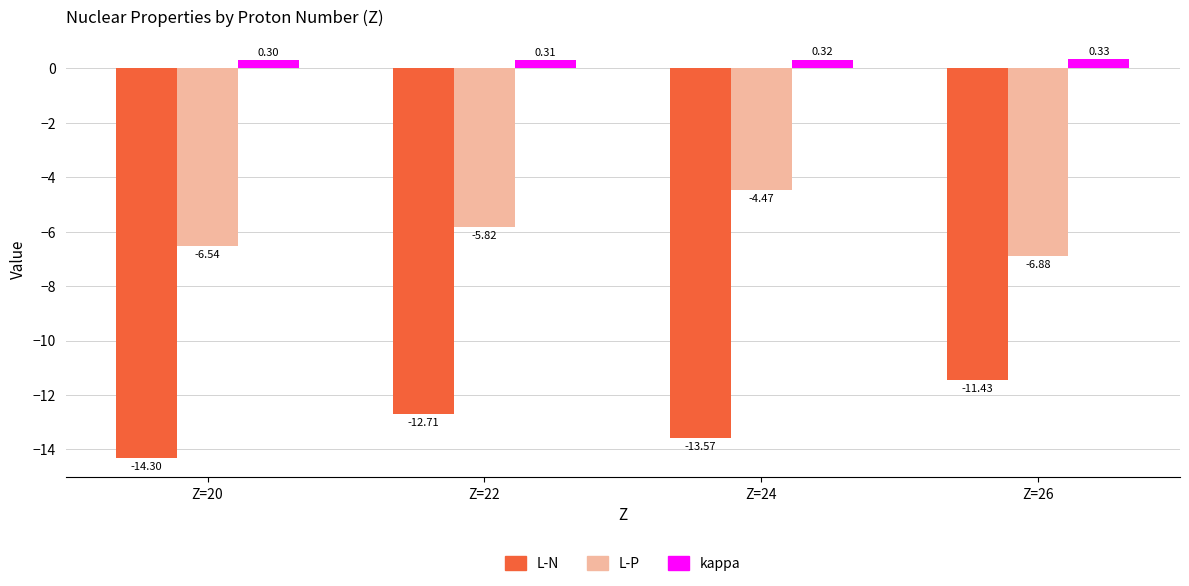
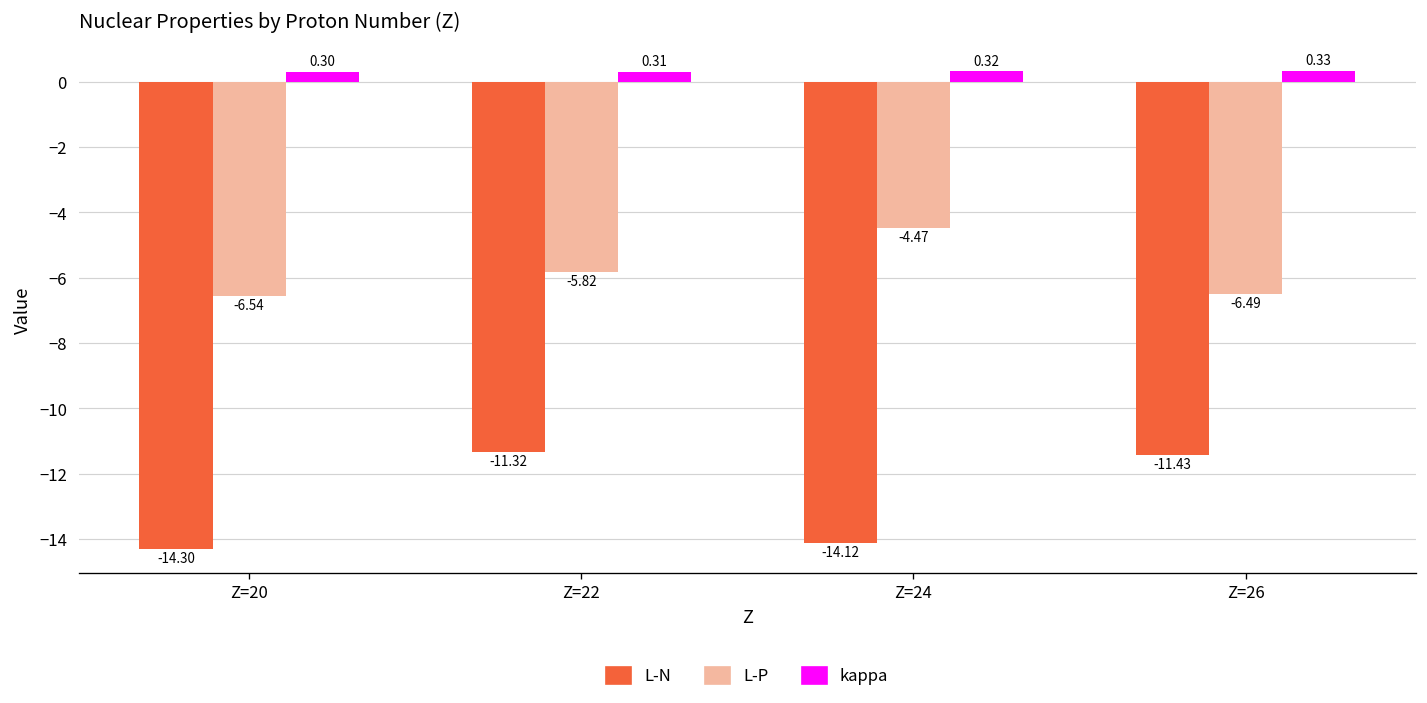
L-N, Z=22: -12.71 -> -11.32
L-N, Z=24: -13.57 -> -14.12
L-P, Z=26: -6.88 -> -6.49
